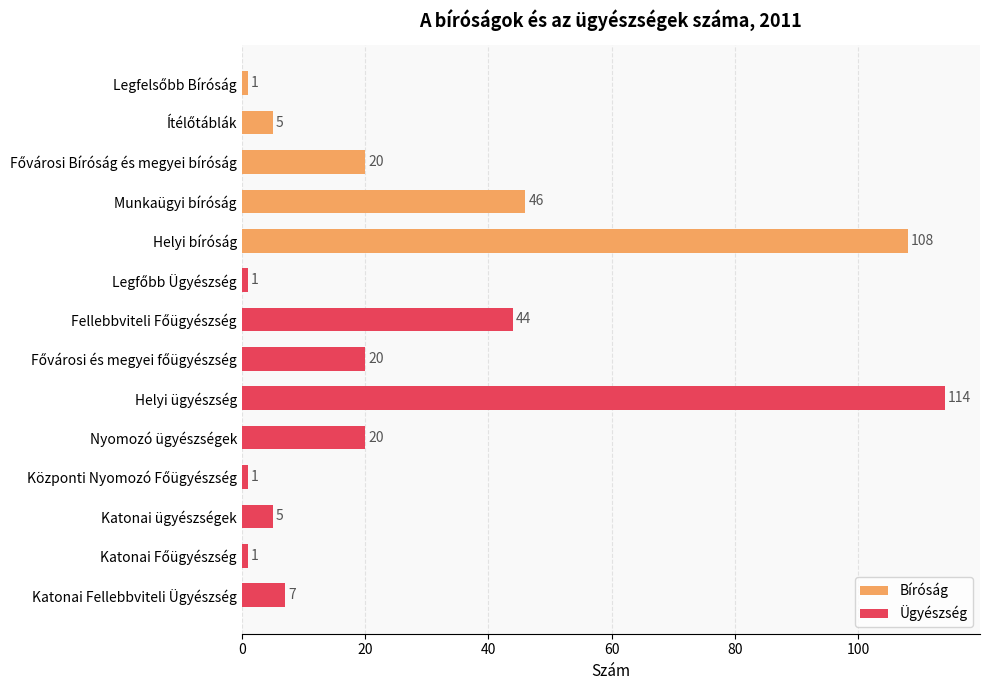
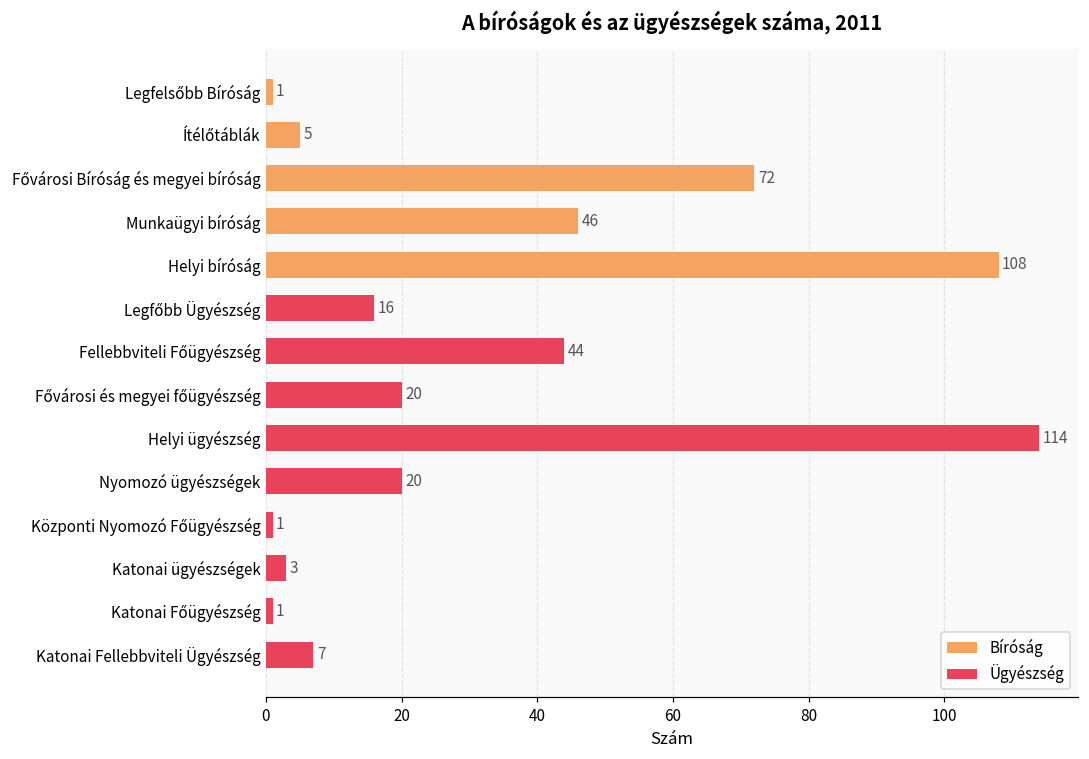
Bíróság, Fővárosi Bíróság és megyei bíróság: 20 -> 72
Ügyészség, Legfőbb Ügyészség: 1 -> 16
Ügyészség, Katonai ügyészségek: 5 -> 3
